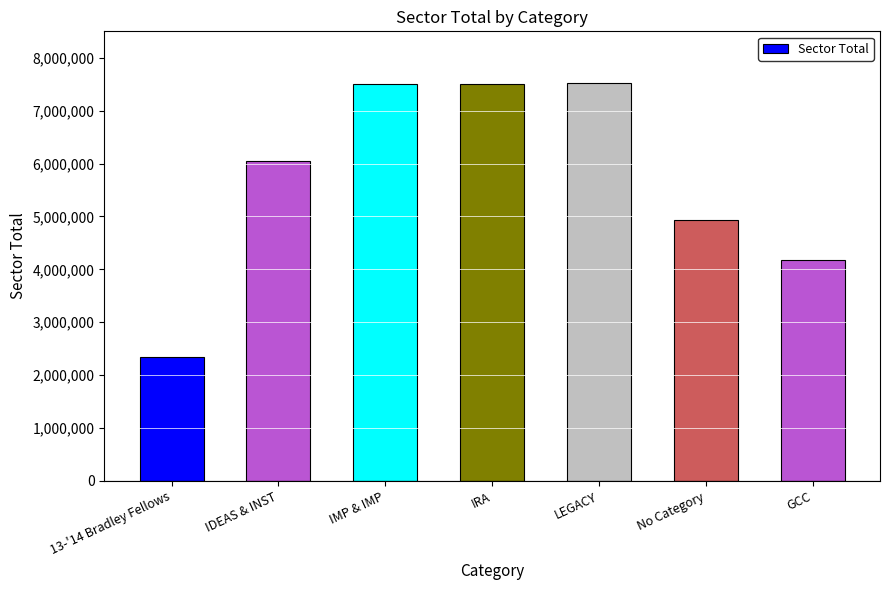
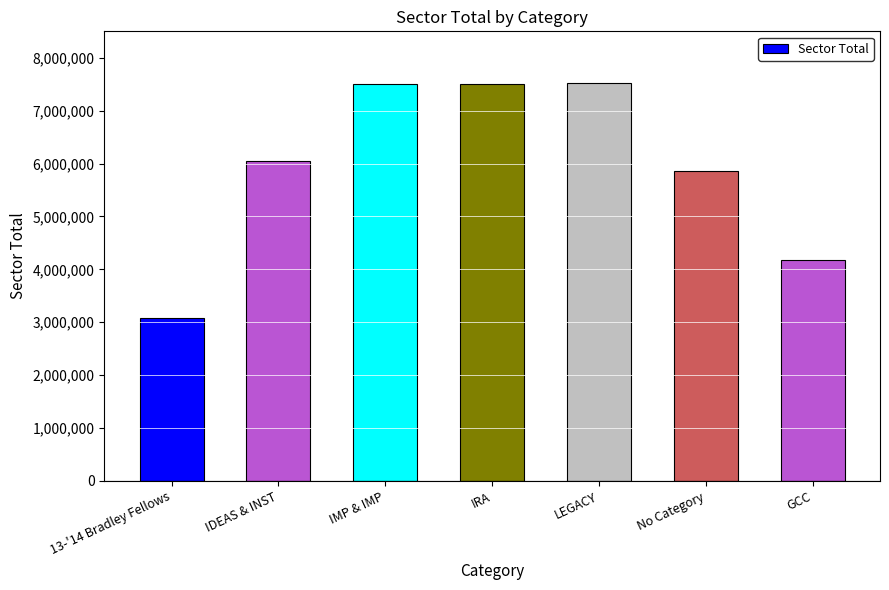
13-'14 Bradley Fellows: 2,400,000 -> 3,100,000
No Category: 4,900,000 -> 5,900,000
